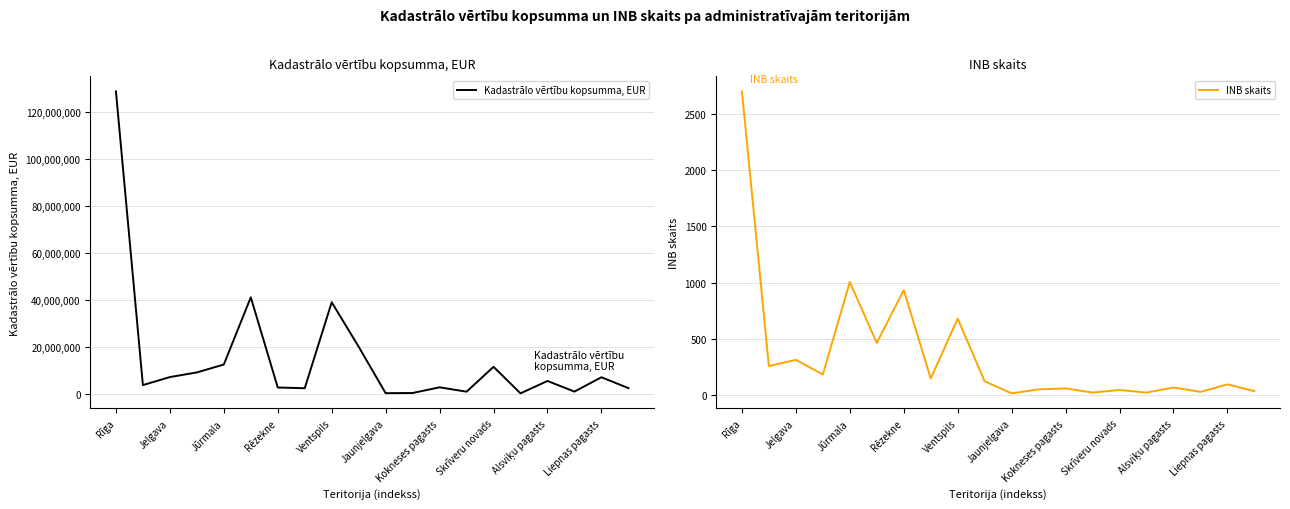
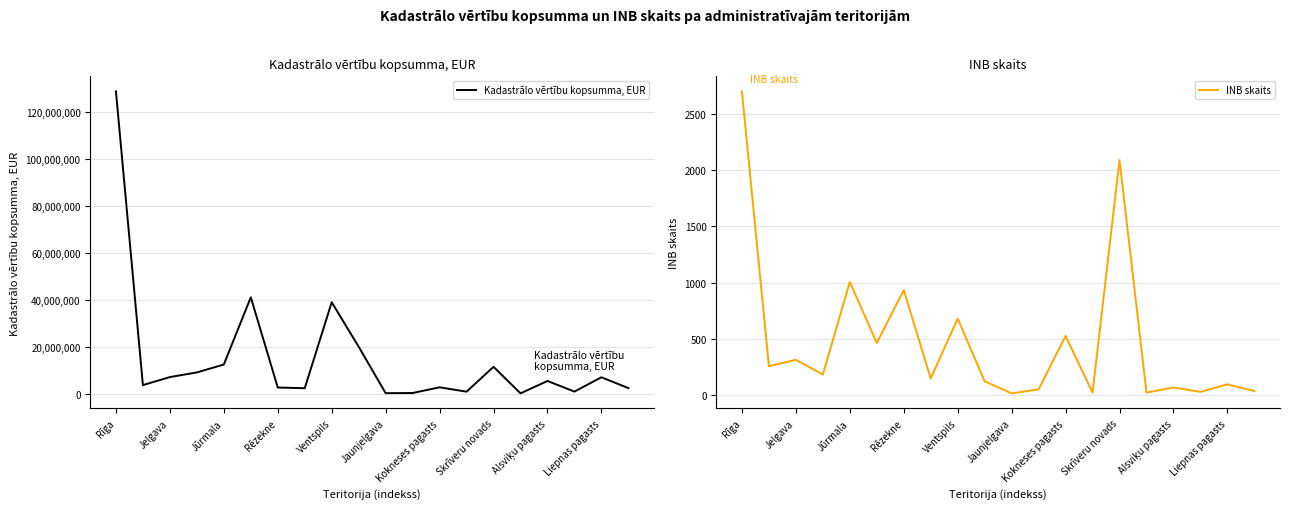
INB skaits, Kokneses pagasts: 60 -> 530
INB skaits, Skrīveru novads: 50 -> 2090
